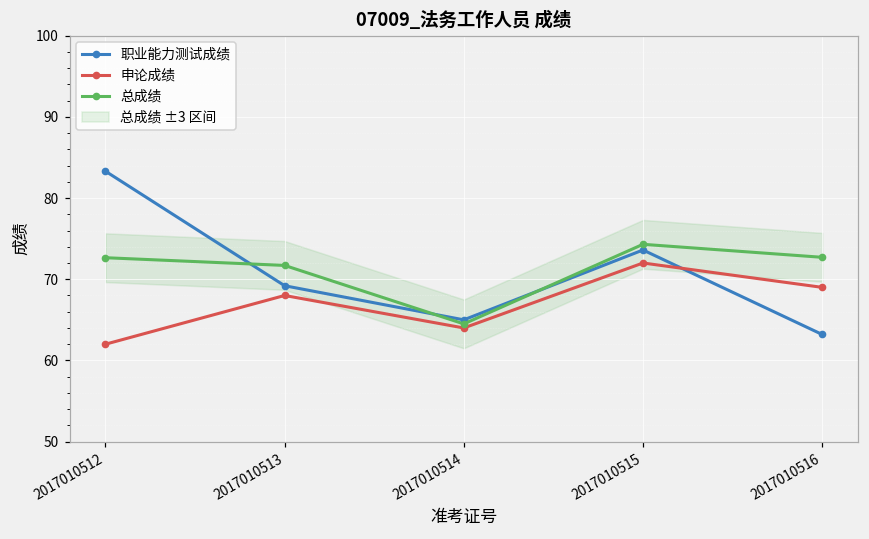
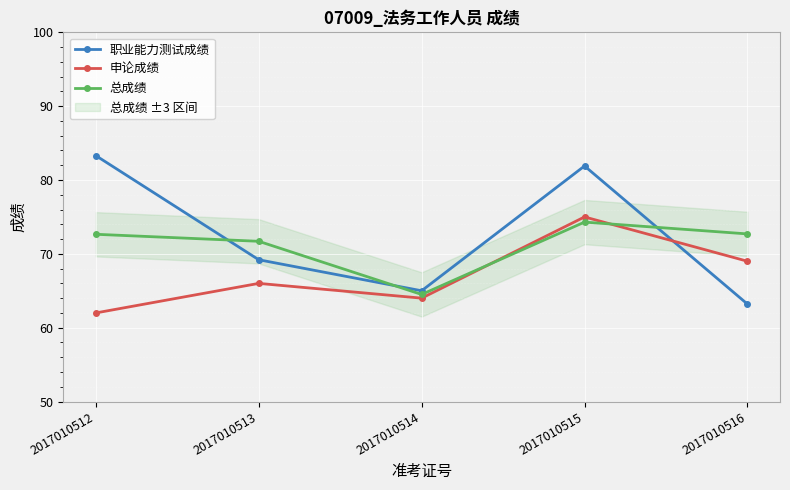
申论成绩, 2017010513: 68 -> 66
职业能力测试成绩, 2017010515: 74 -> 82
申论成绩, 2017010515: 72 -> 75
